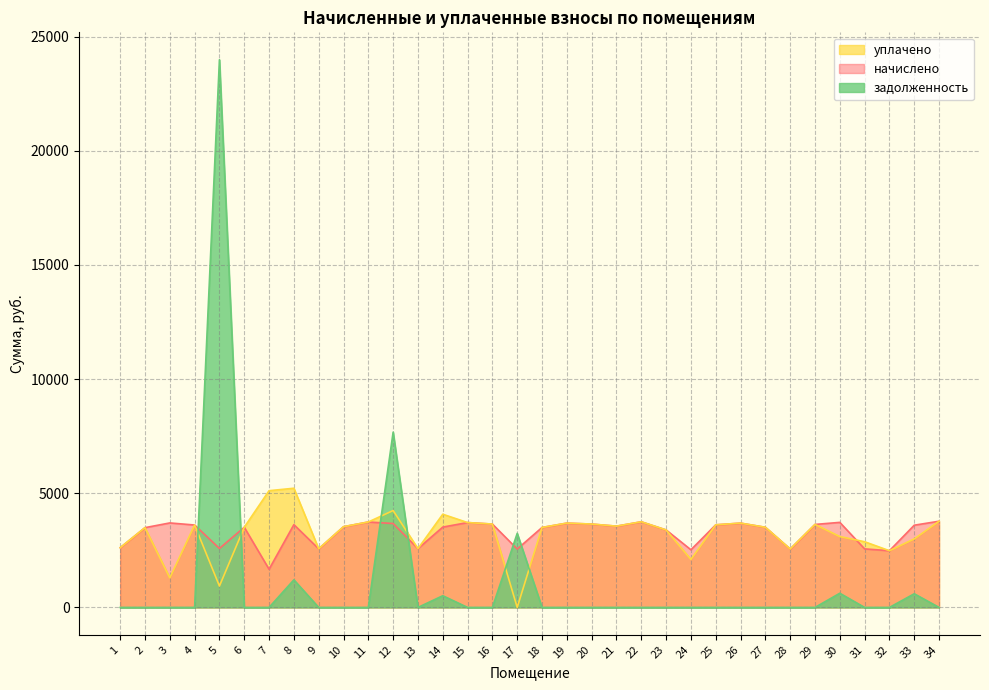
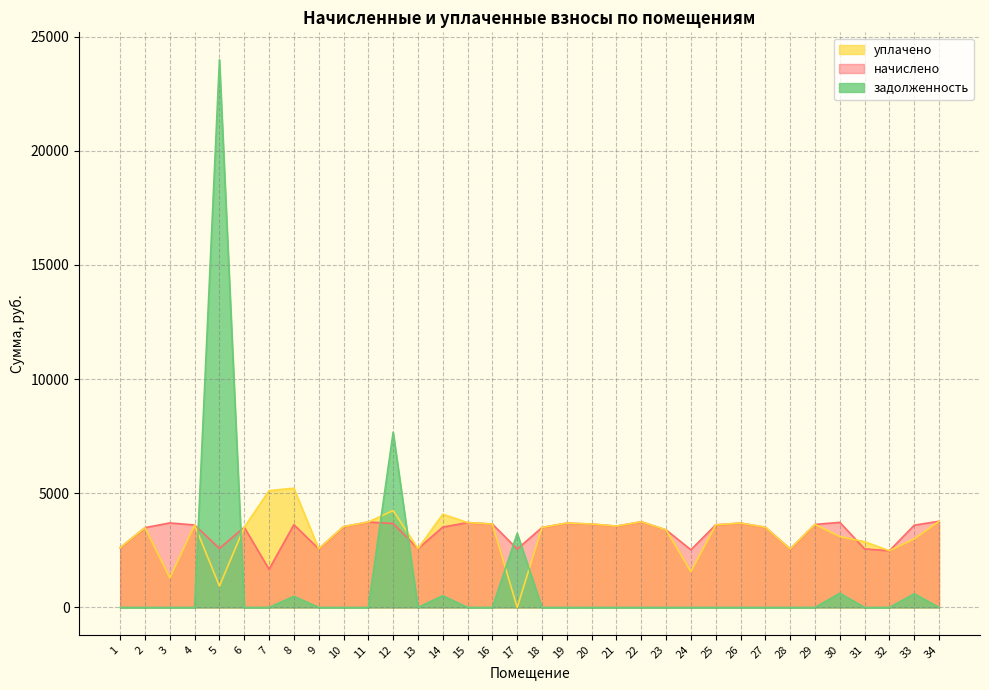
задолженность, 8: 1200 -> 500
уплачено, 24: 2100 -> 1600
